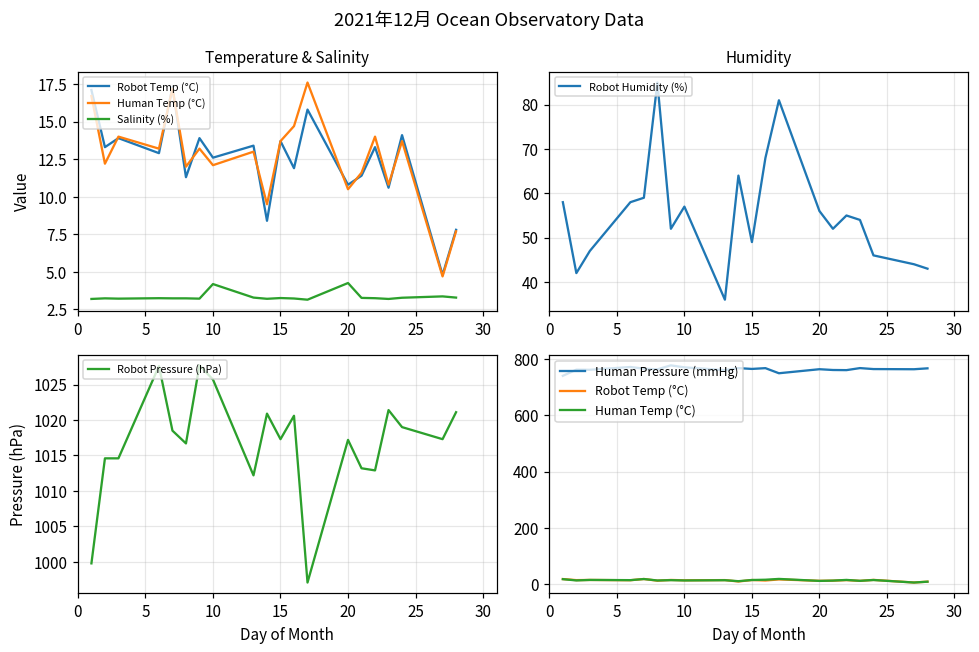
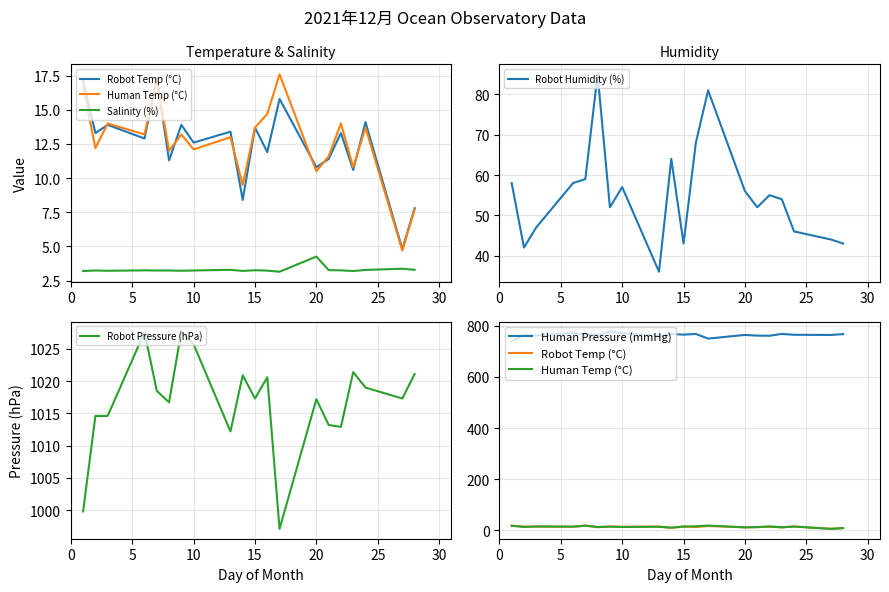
Temperature & Salinity, Salinity (%), 10: 4.2 -> 3.2
Humidity, 15: 49 -> 43
